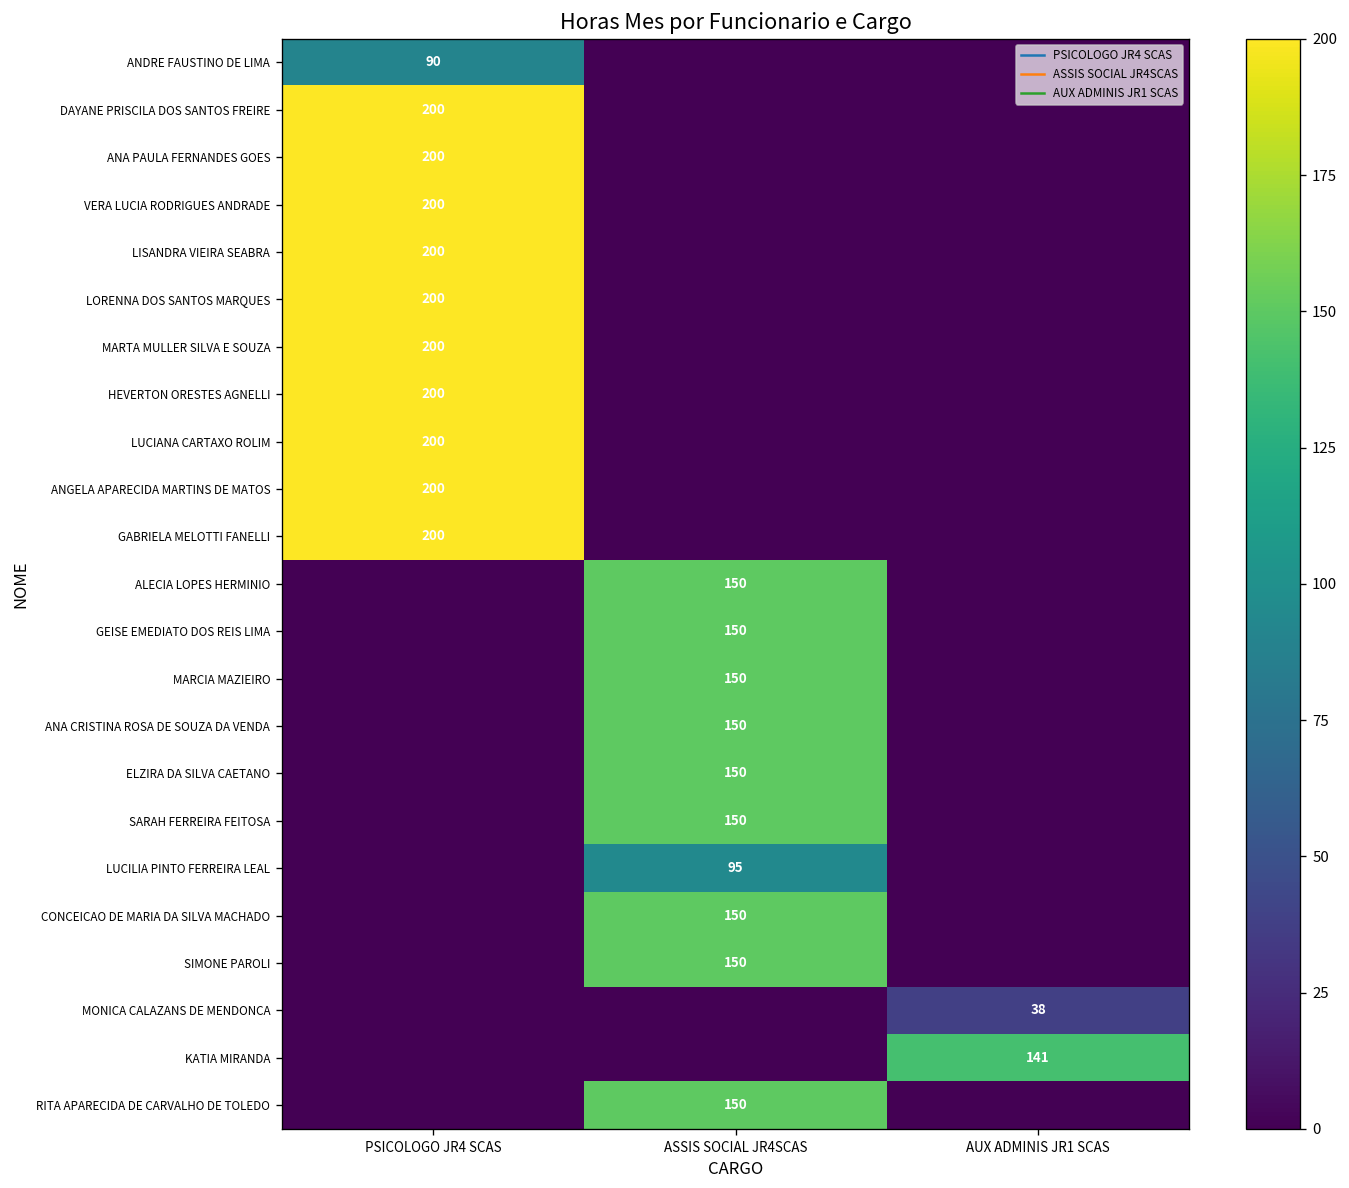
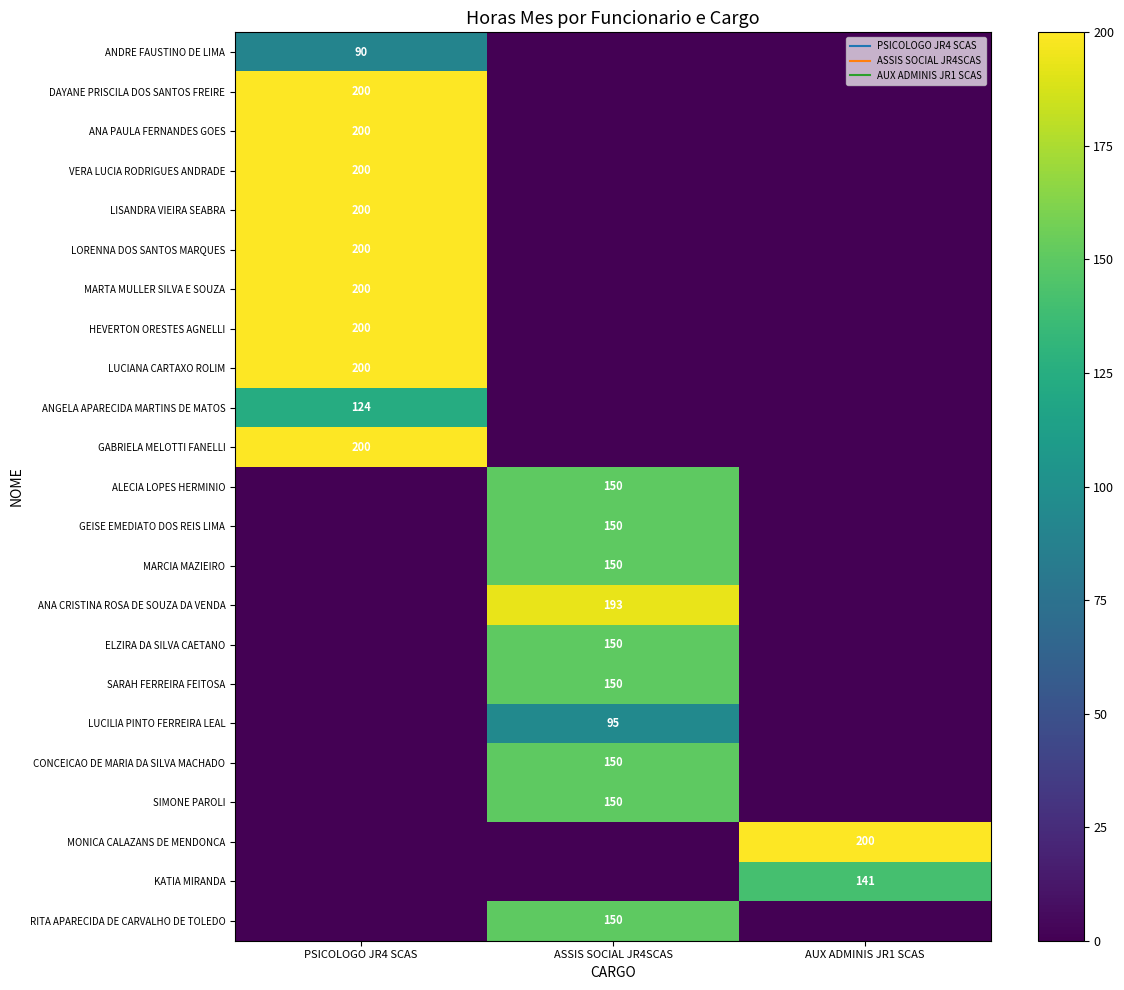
ANGELA APARECIDA MARTINS DE MATOS, PSICOLOGO JR4 SCAS: 200 -> 124
ANA CRISTINA ROSA DE SOUZA DA VENDA, ASSIS SOCIAL JR4SCAS: 150 -> 193
MONICA CALAZANS DE MENDONCA, AUX ADMINIS JR1 SCAS: 38 -> 200
